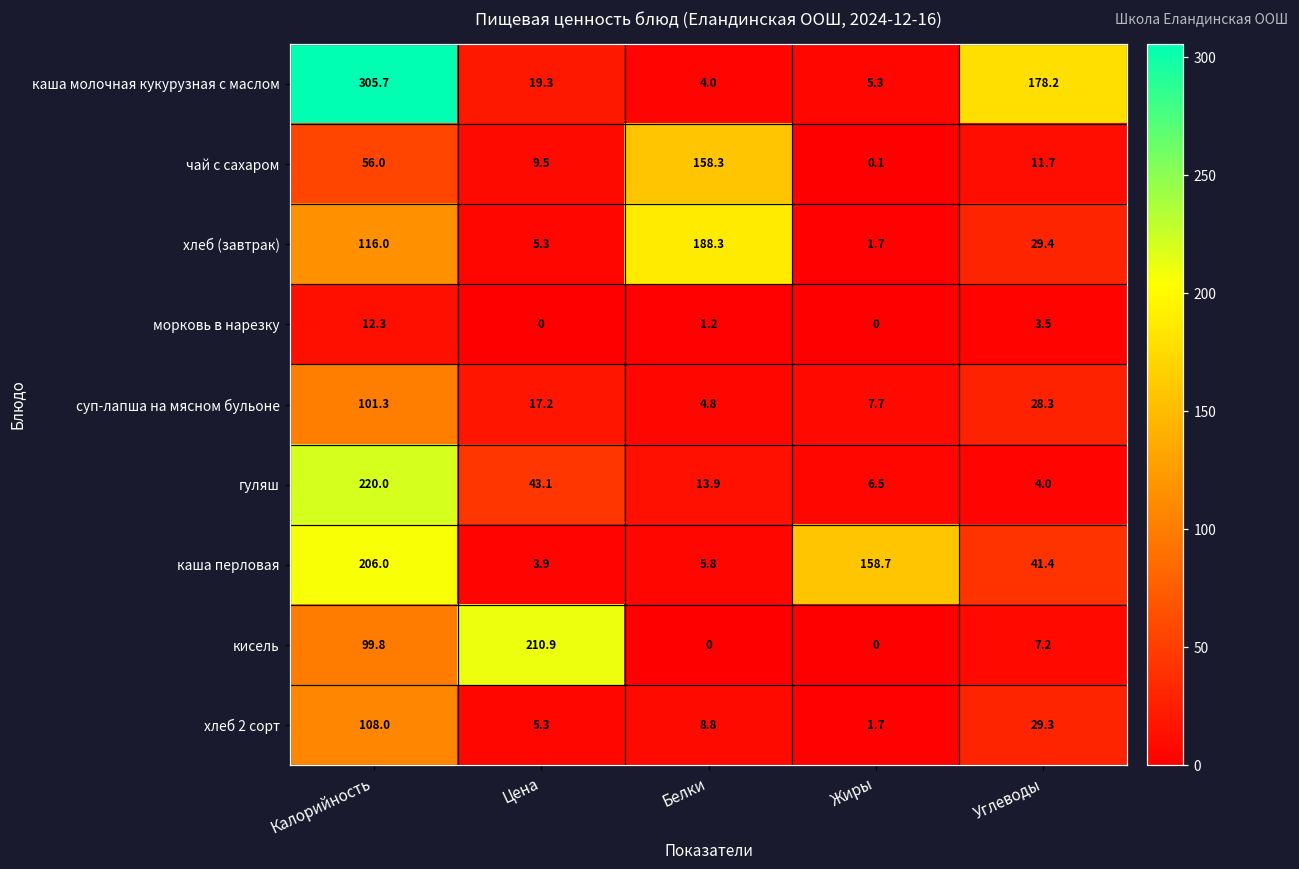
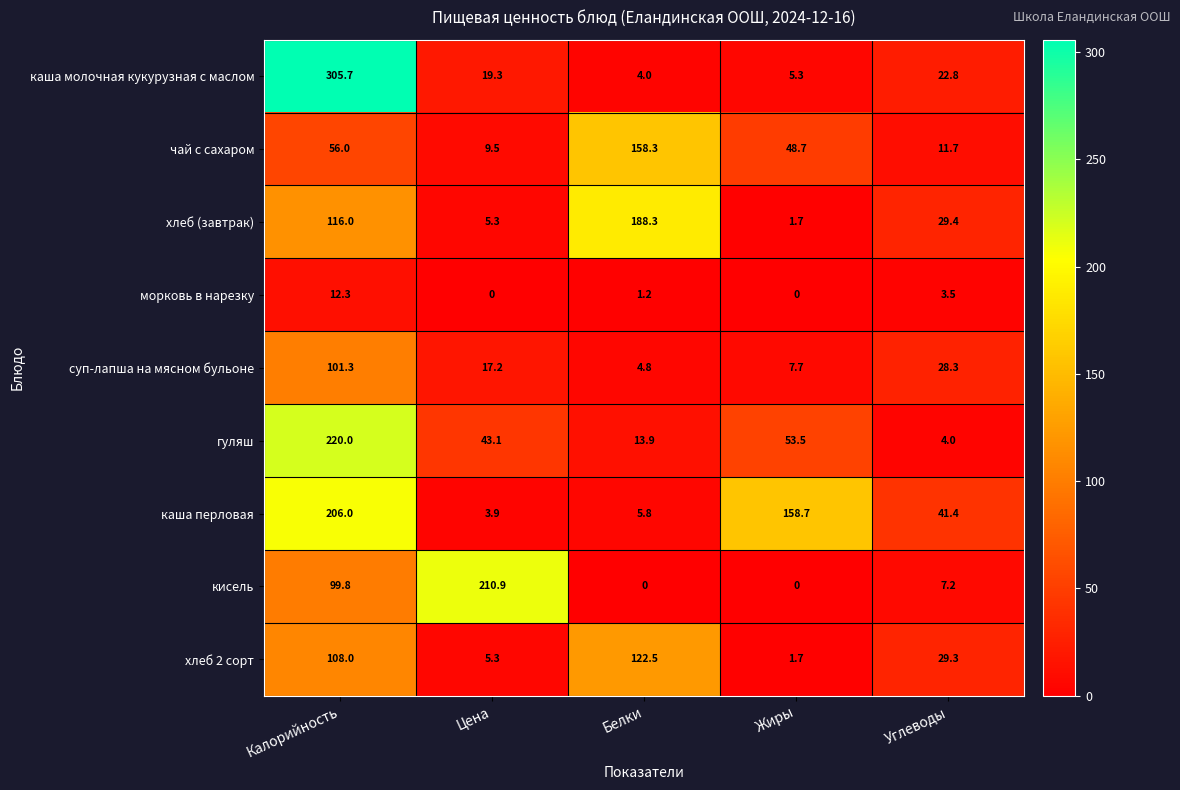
каша молочная кукурузная с маслом, Углеводы: 178.2 -> 22.8
чай с сахаром, Жиры: 0.1 -> 48.7
гуляш, Жиры: 6.5 -> 53.5
хлеб 2 сорт, Белки: 8.8 -> 122.5
